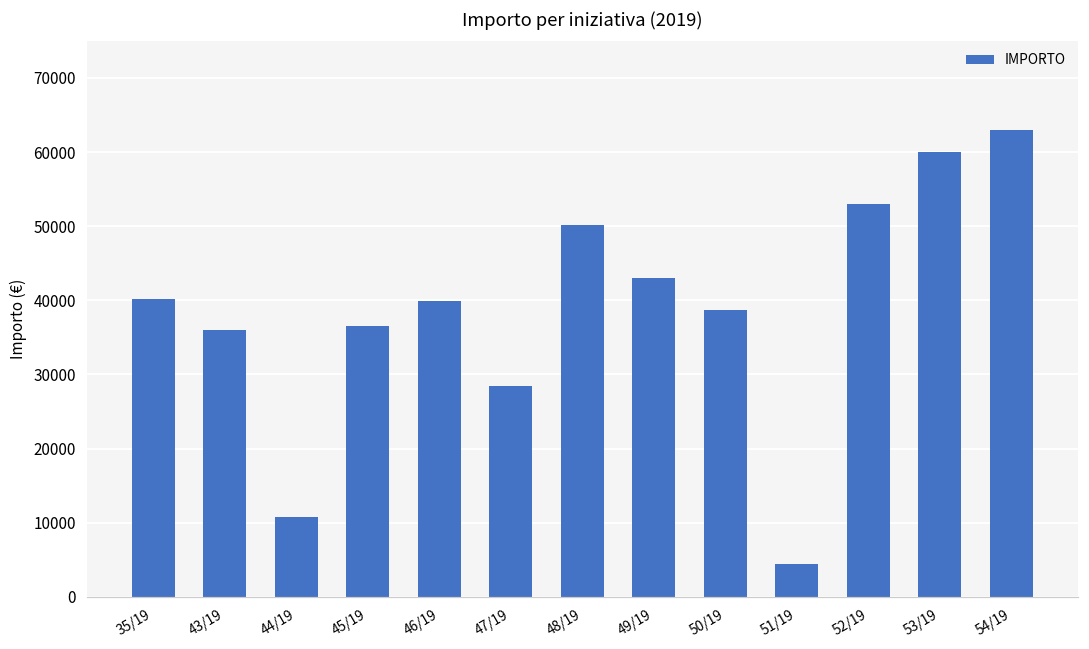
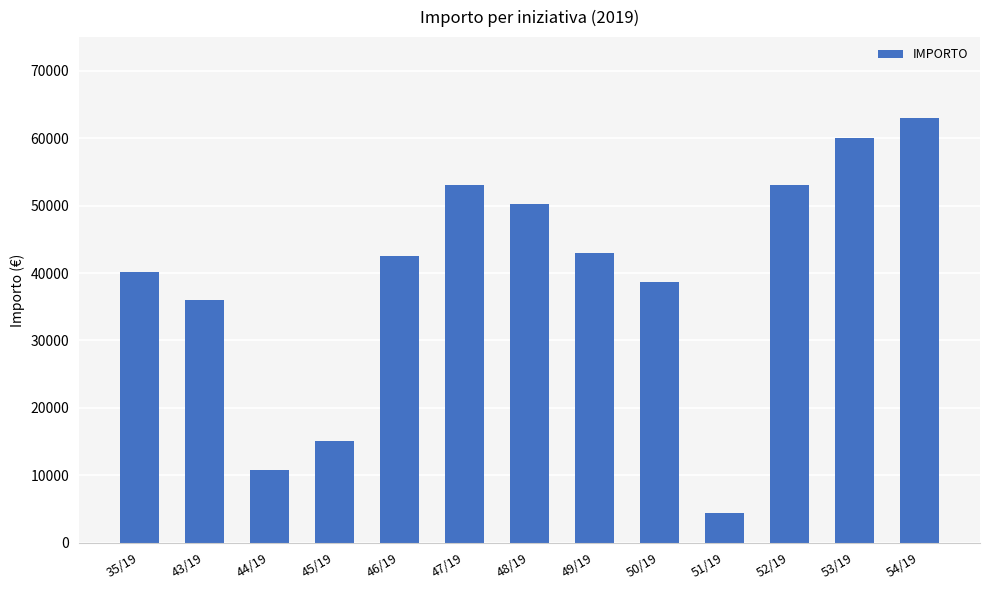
45/19: 37000 -> 15000
46/19: 40000 -> 43000
47/19: 28000 -> 53000
